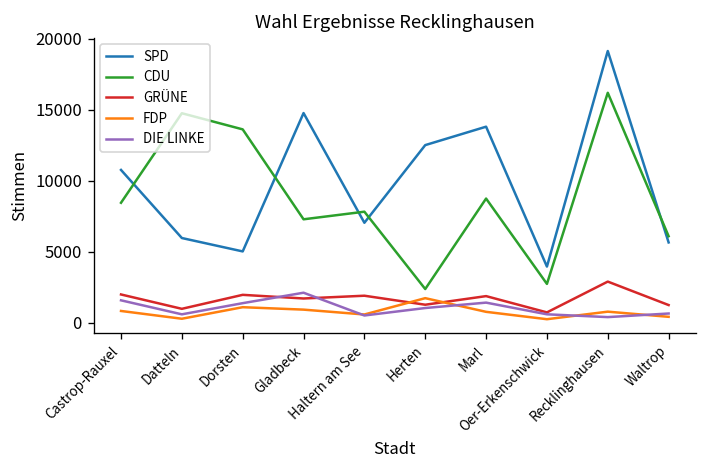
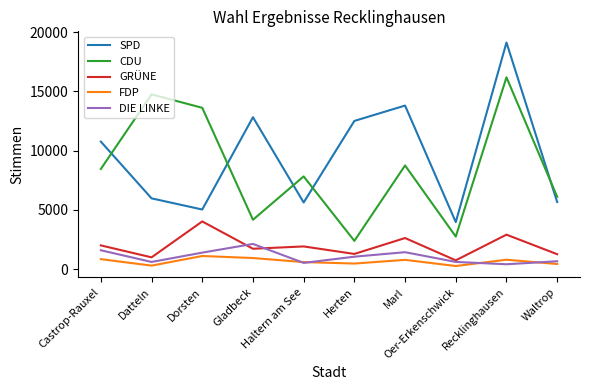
GRÜNE, Dorsten: 2000 -> 4000
SPD, Gladbeck: 14800 -> 12800
CDU, Gladbeck: 7300 -> 4200
SPD, Haltern am See: 7000 -> 5600
FDP, Herten: 1700 -> 500
GRÜNE, Marl: 1900 -> 2600
